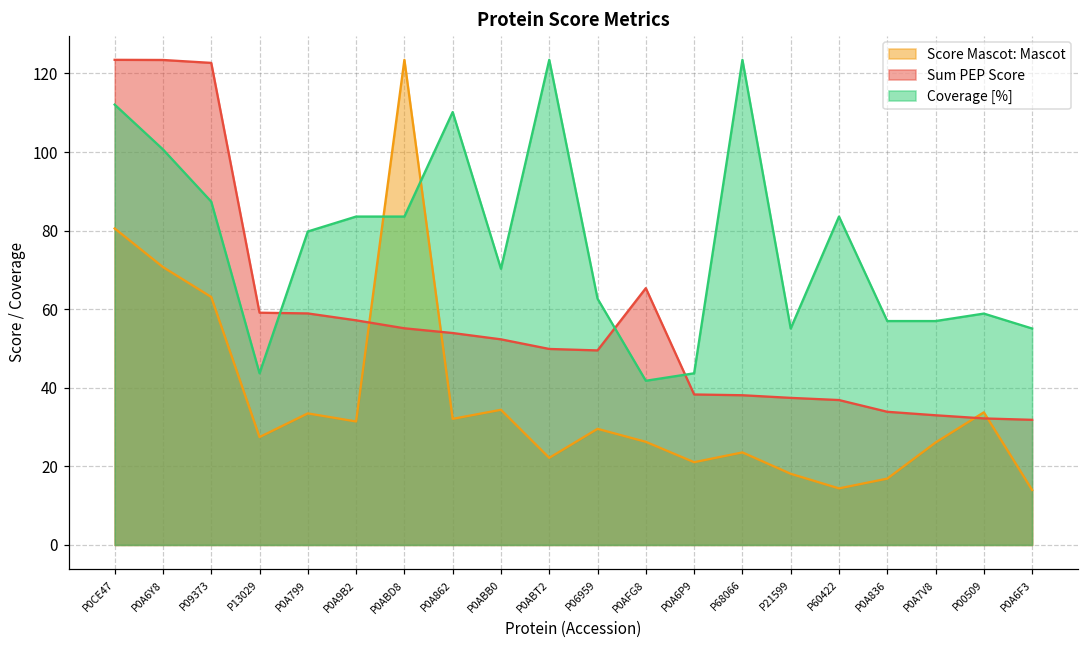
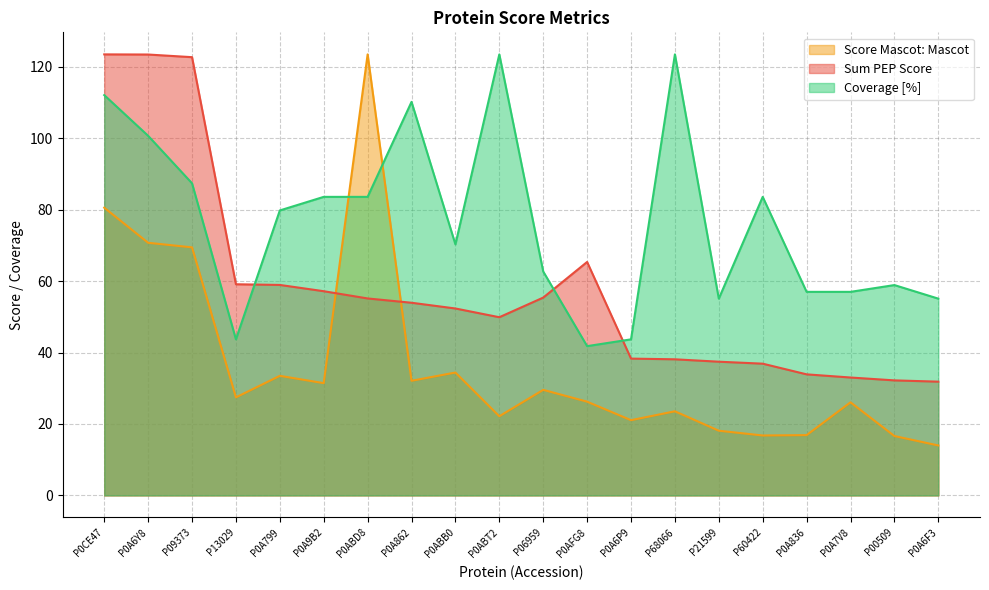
Score Mascot: Mascot, P09373: 63 -> 69
Sum PEP Score, P06959: 50 -> 55
Score Mascot: Mascot, P60422: 14 -> 17
Score Mascot: Mascot, P00509: 34 -> 17
